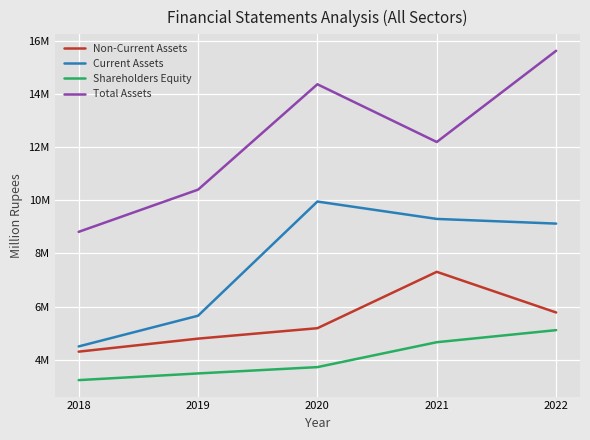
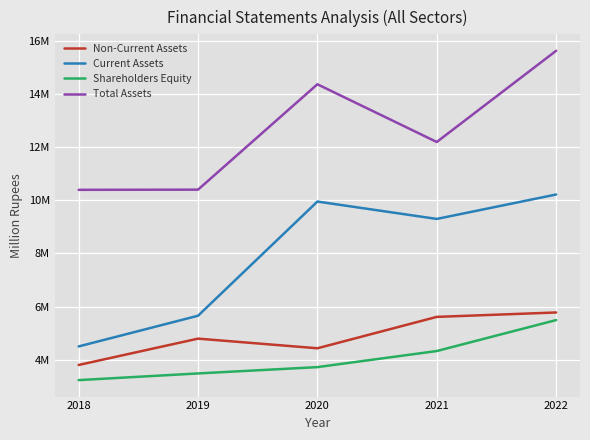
Non-Current Assets, 2018: 4300000 -> 3800000
Total Assets, 2018: 8800000 -> 10400000
Non-Current Assets, 2020: 5200000 -> 4400000
Non-Current Assets, 2021: 7300000 -> 5600000
Shareholders Equity, 2021: 4700000 -> 4300000
Current Assets, 2022: 9100000 -> 10200000
Shareholders Equity, 2022: 5100000 -> 5500000
